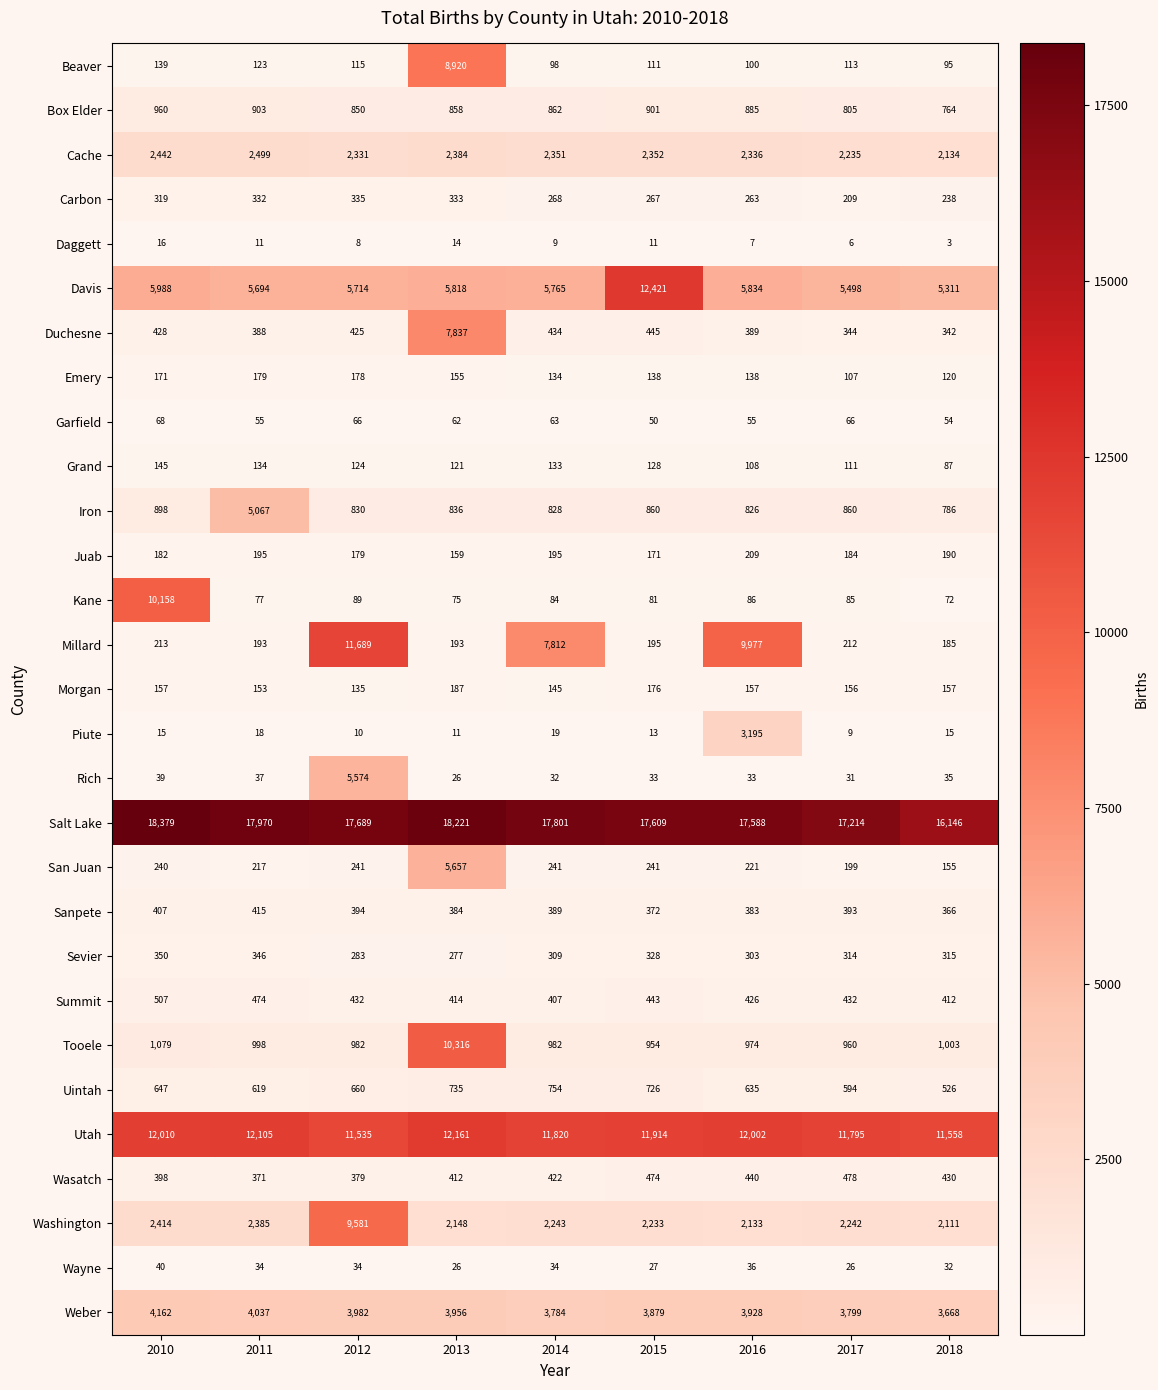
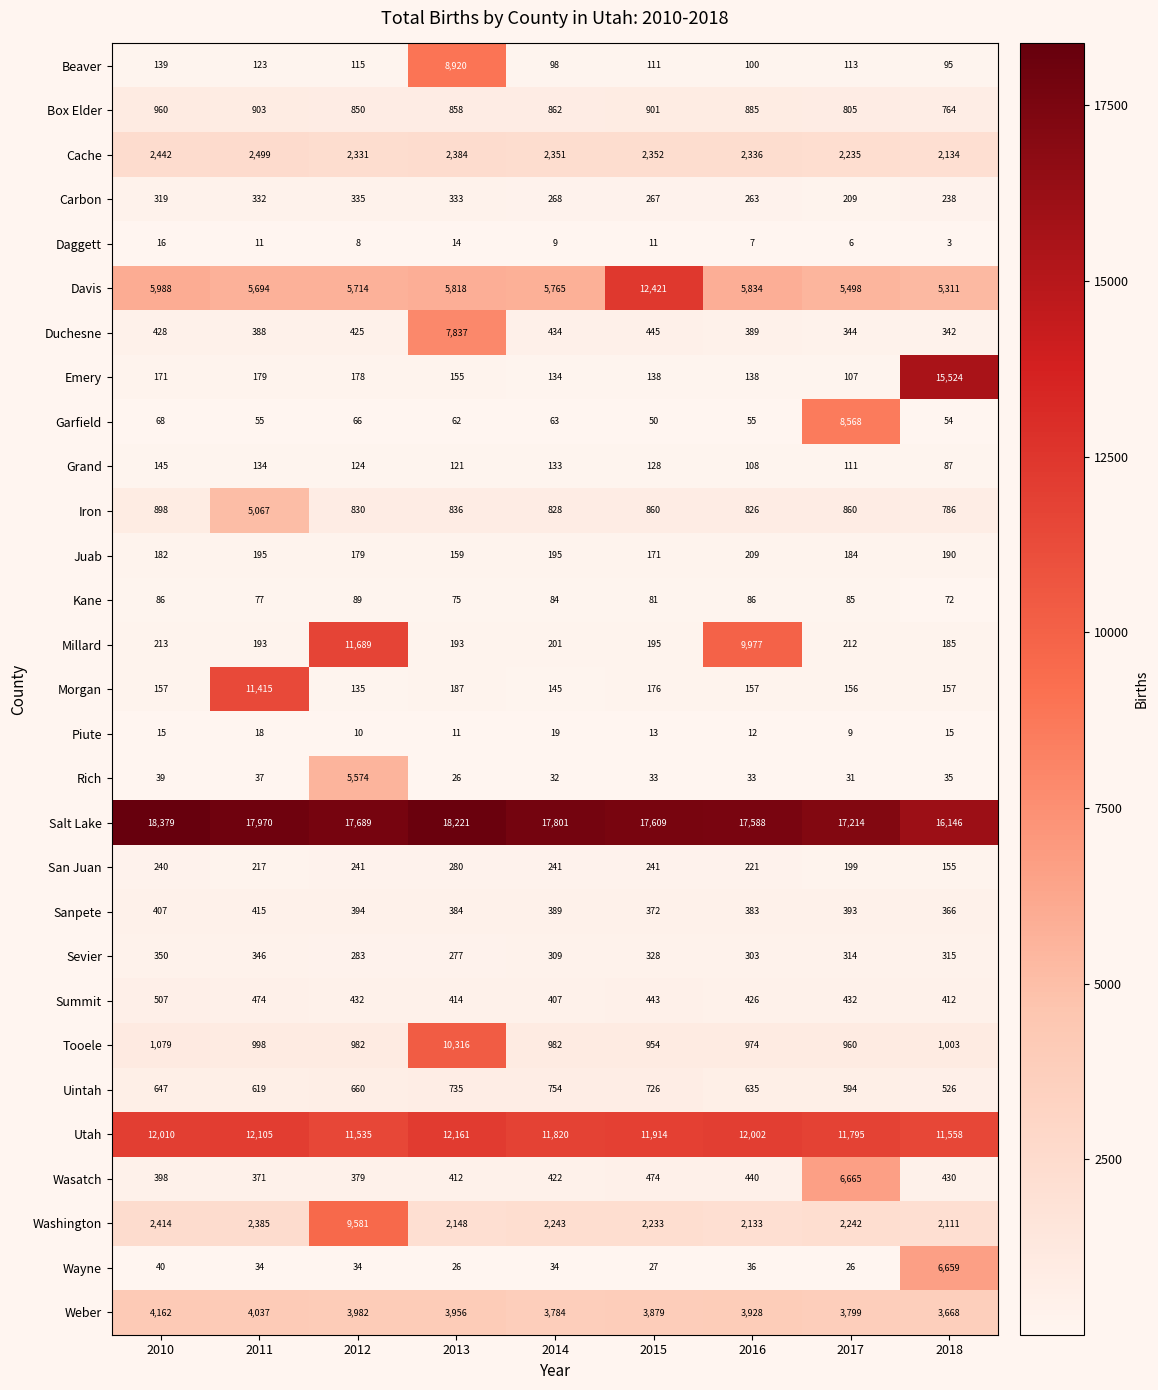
Emery, 2018: 120 -> 15,524
Garfield, 2017: 66 -> 8,568
Kane, 2010: 10,158 -> 86
Millard, 2014: 7,812 -> 201
Morgan, 2011: 153 -> 11,415
Piute, 2016: 3,195 -> 12
San Juan, 2013: 5,657 -> 280
Wasatch, 2017: 478 -> 6,665
Wayne, 2018: 32 -> 6,659
